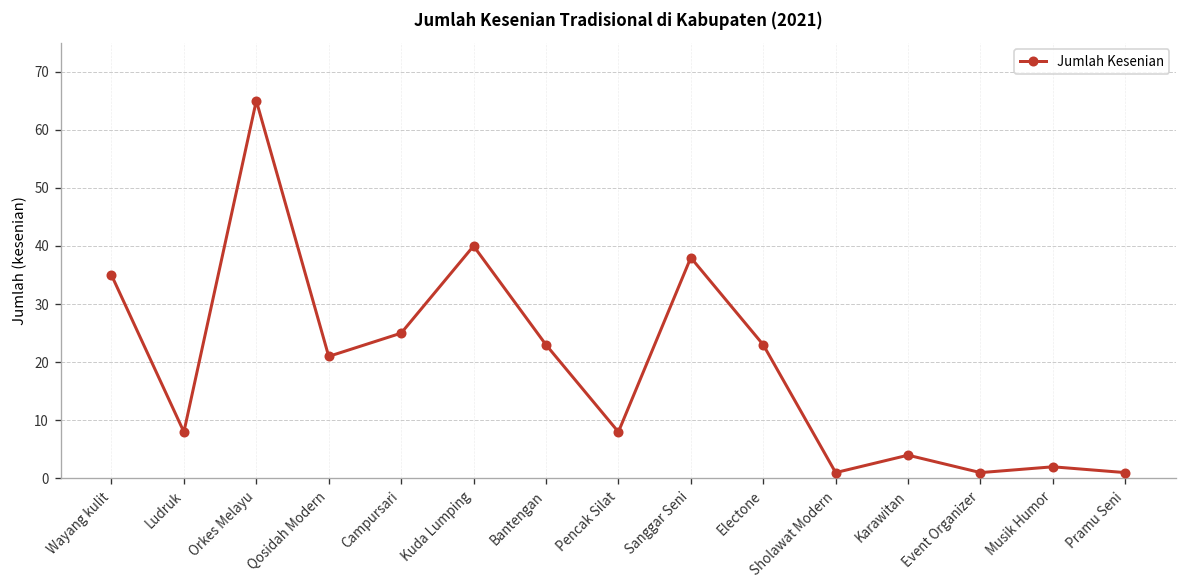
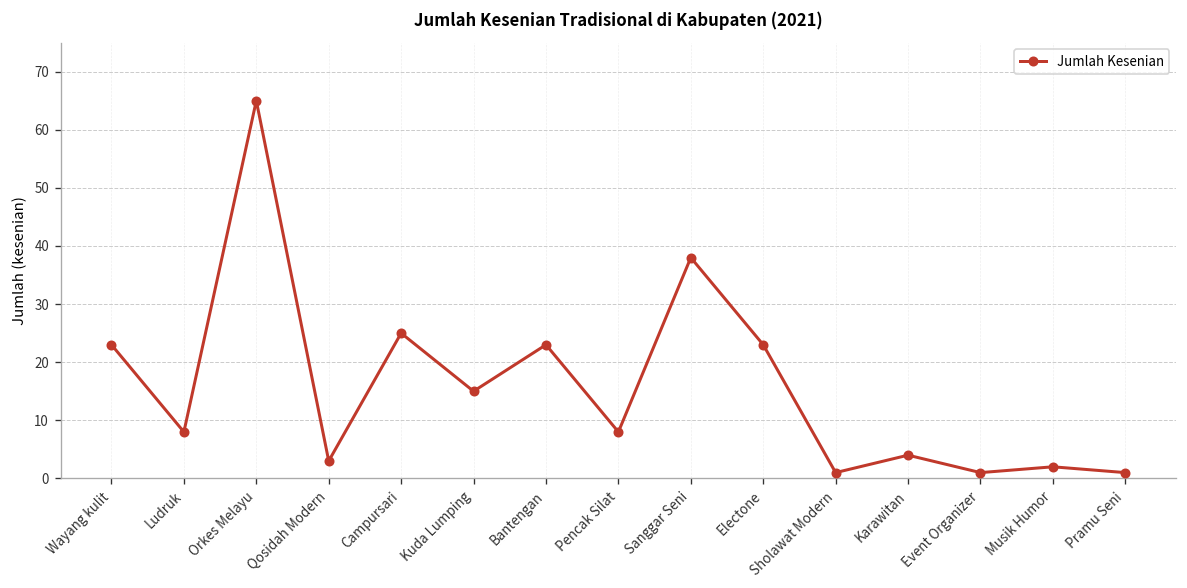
Wayang kulit: 35 -> 23
Qosidah Modern: 21 -> 3
Kuda Lumping: 40 -> 15
